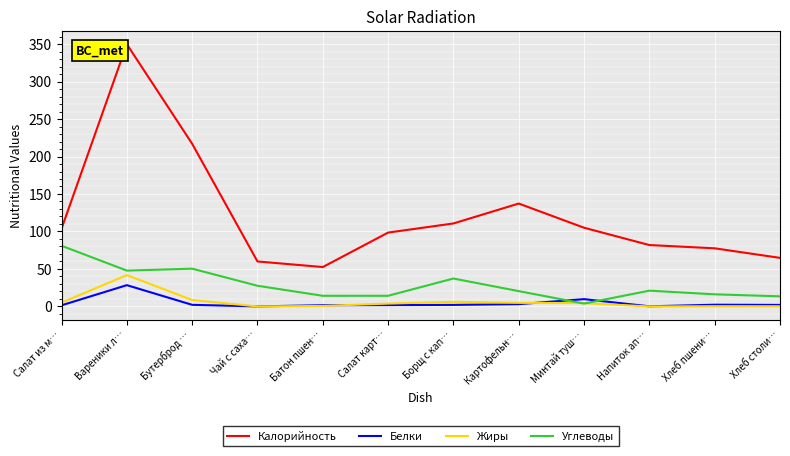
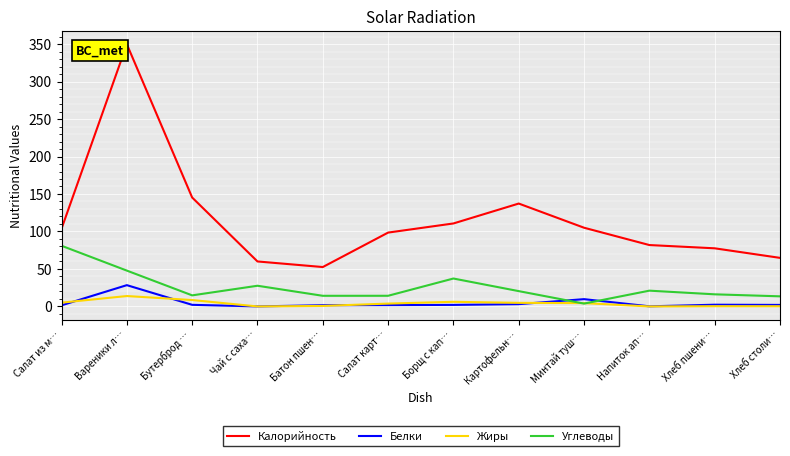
Жиры, Вареники л…: 40 -> 10
Калорийность, Бутерброд …: 220 -> 150
Углеводы, Бутерброд …: 50 -> 10
